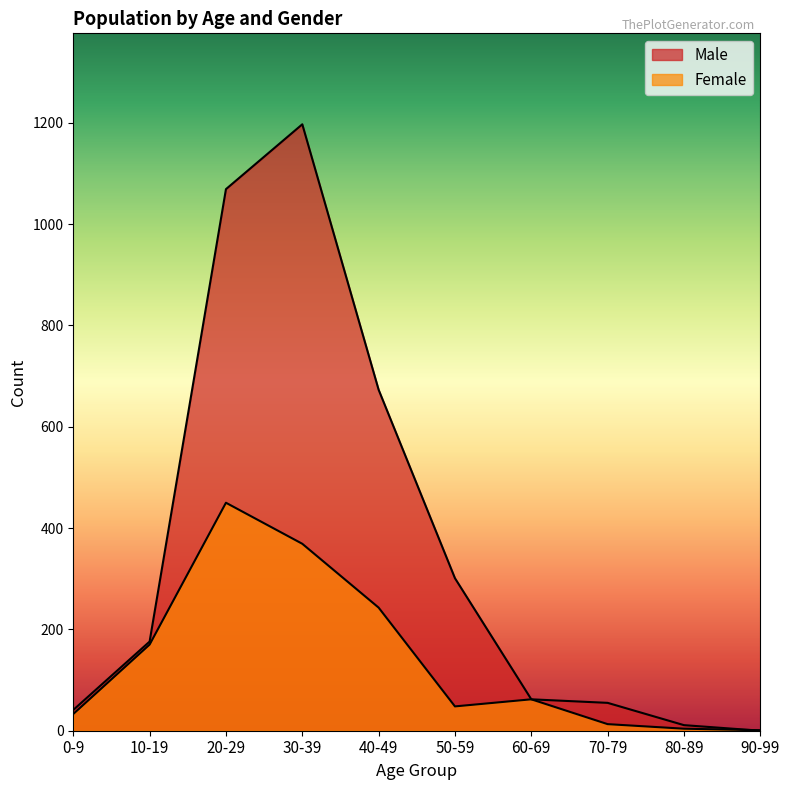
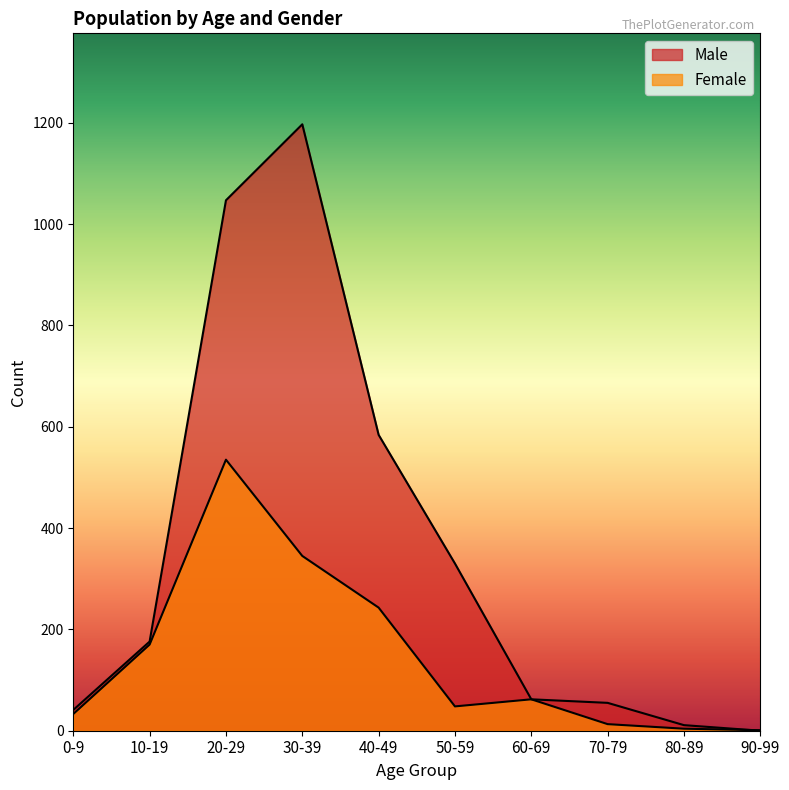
Male, 20-29: 1070 -> 1050
Female, 20-29: 450 -> 540
Female, 30-39: 370 -> 350
Male, 40-49: 670 -> 580
Male, 50-59: 300 -> 330
